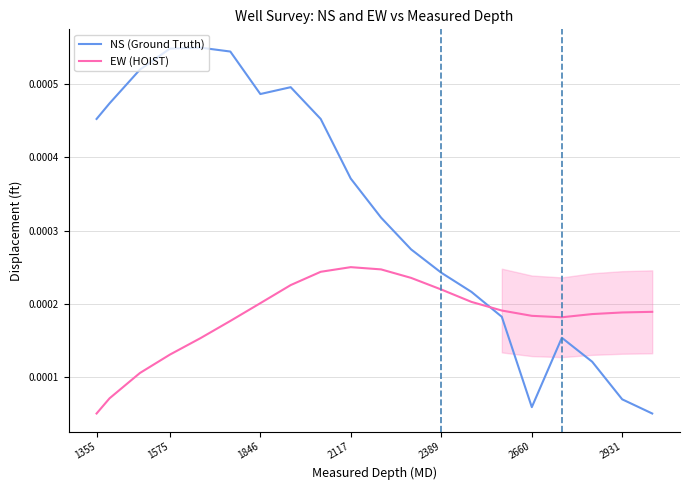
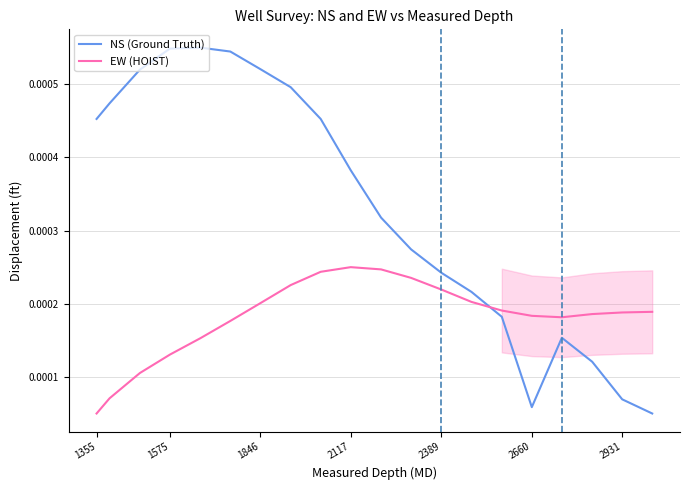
NS (Ground Truth), 1846: 0.00049 -> 0.00052
NS (Ground Truth), 2117: 0.00037 -> 0.00038
